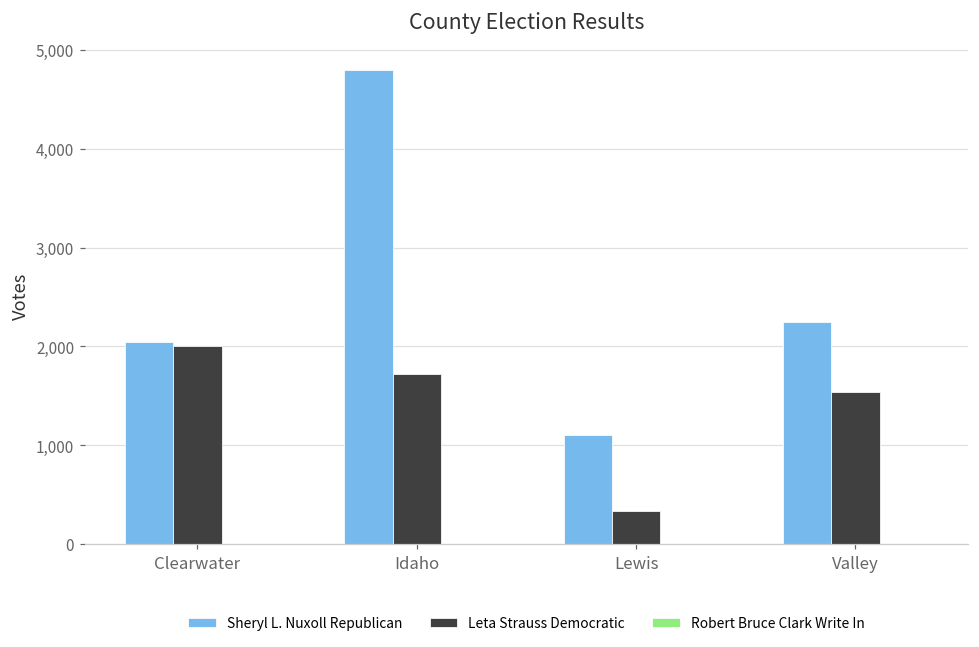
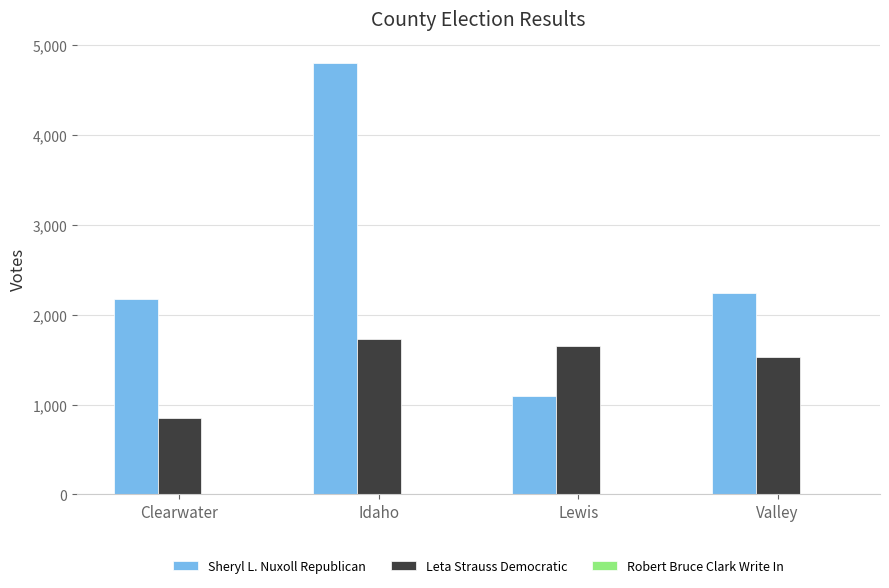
Sheryl L. Nuxoll Republican, Clearwater: 2,000 -> 2,200
Leta Strauss Democratic, Clearwater: 2,000 -> 800
Leta Strauss Democratic, Lewis: 300 -> 1,600
